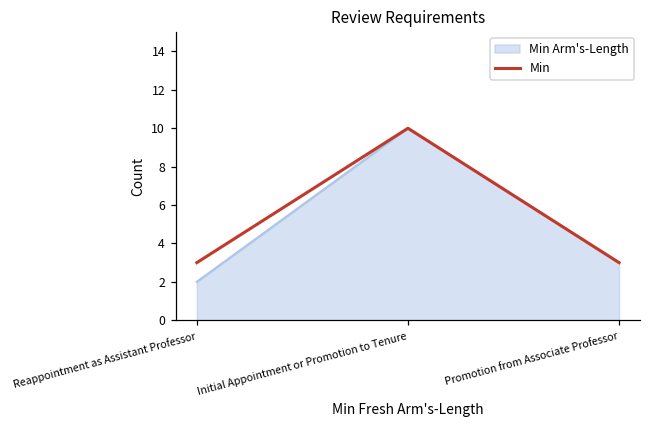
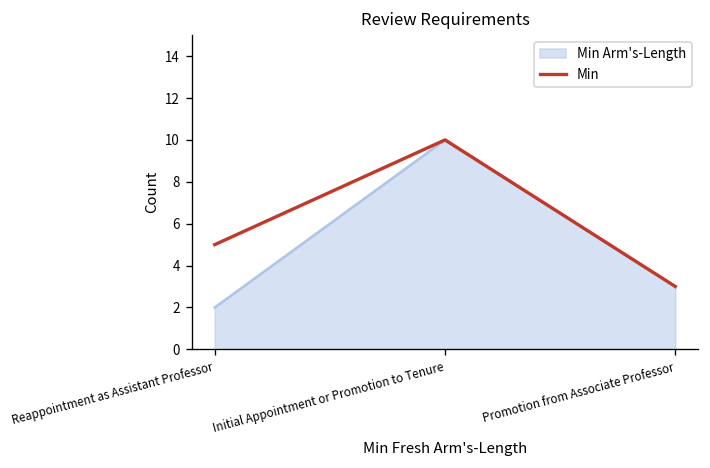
Min, Reappointment as Assistant Professor: 3 -> 5
